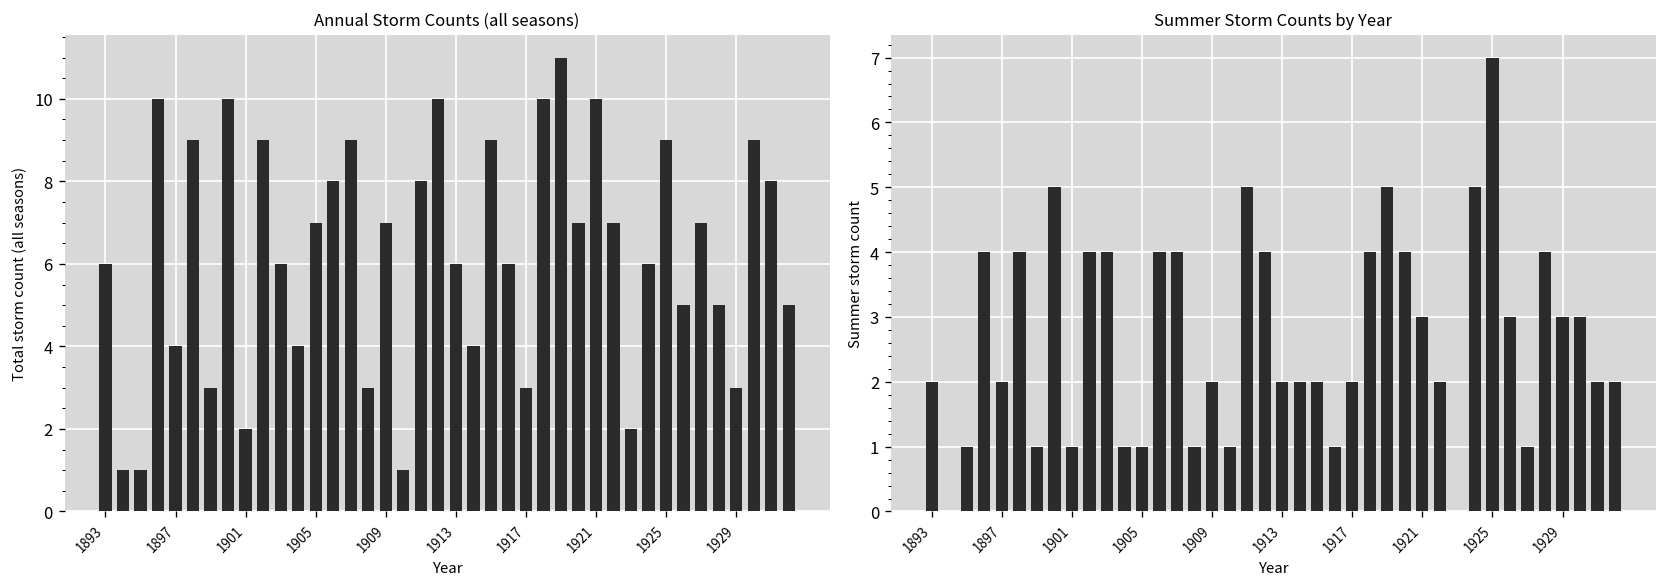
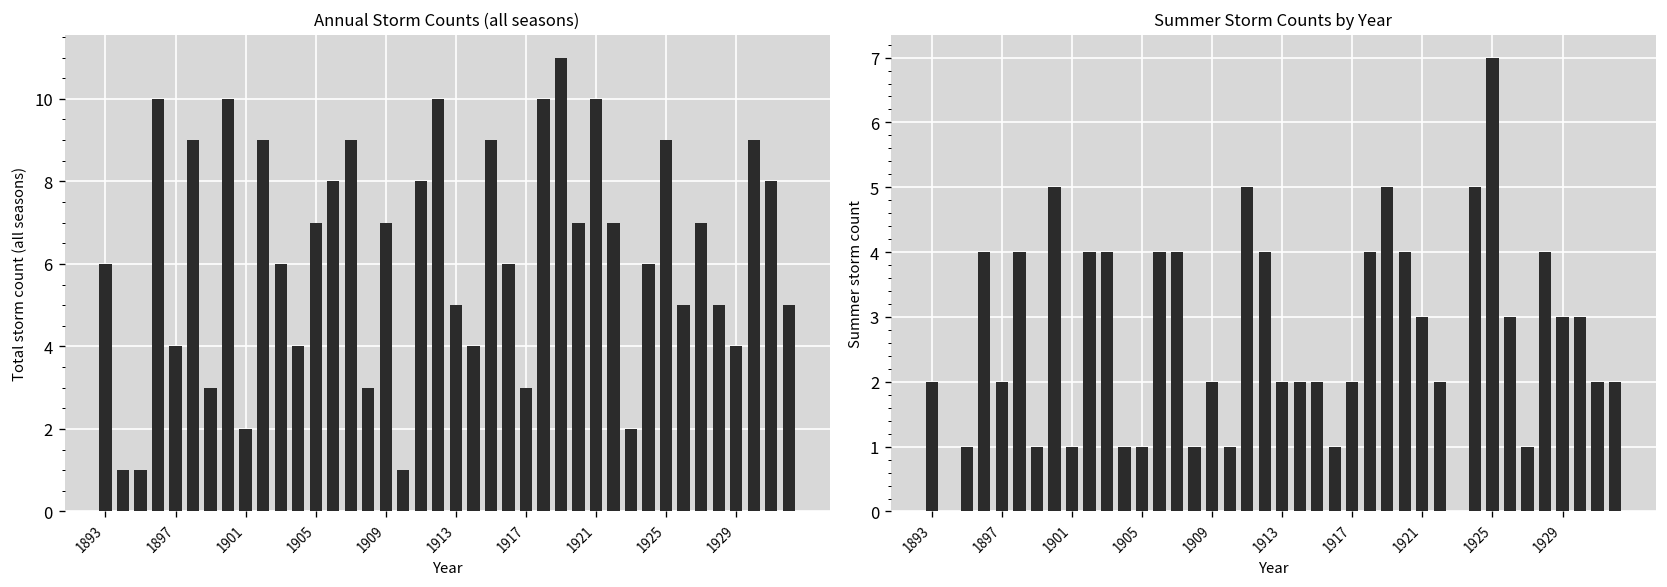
Annual Storm Counts (all seasons), 1913: 6 -> 5
Annual Storm Counts (all seasons), 1929: 3 -> 4
